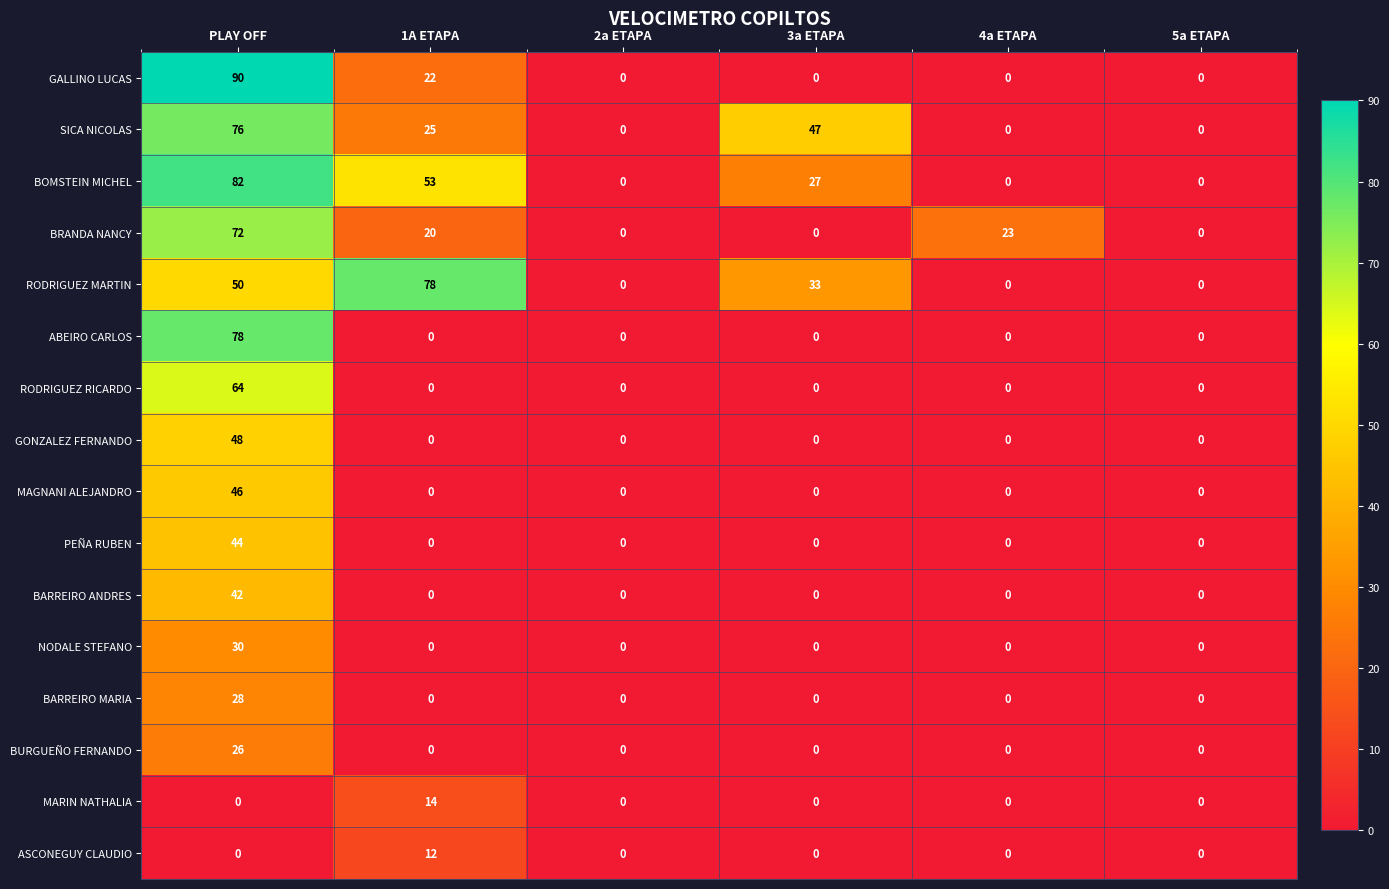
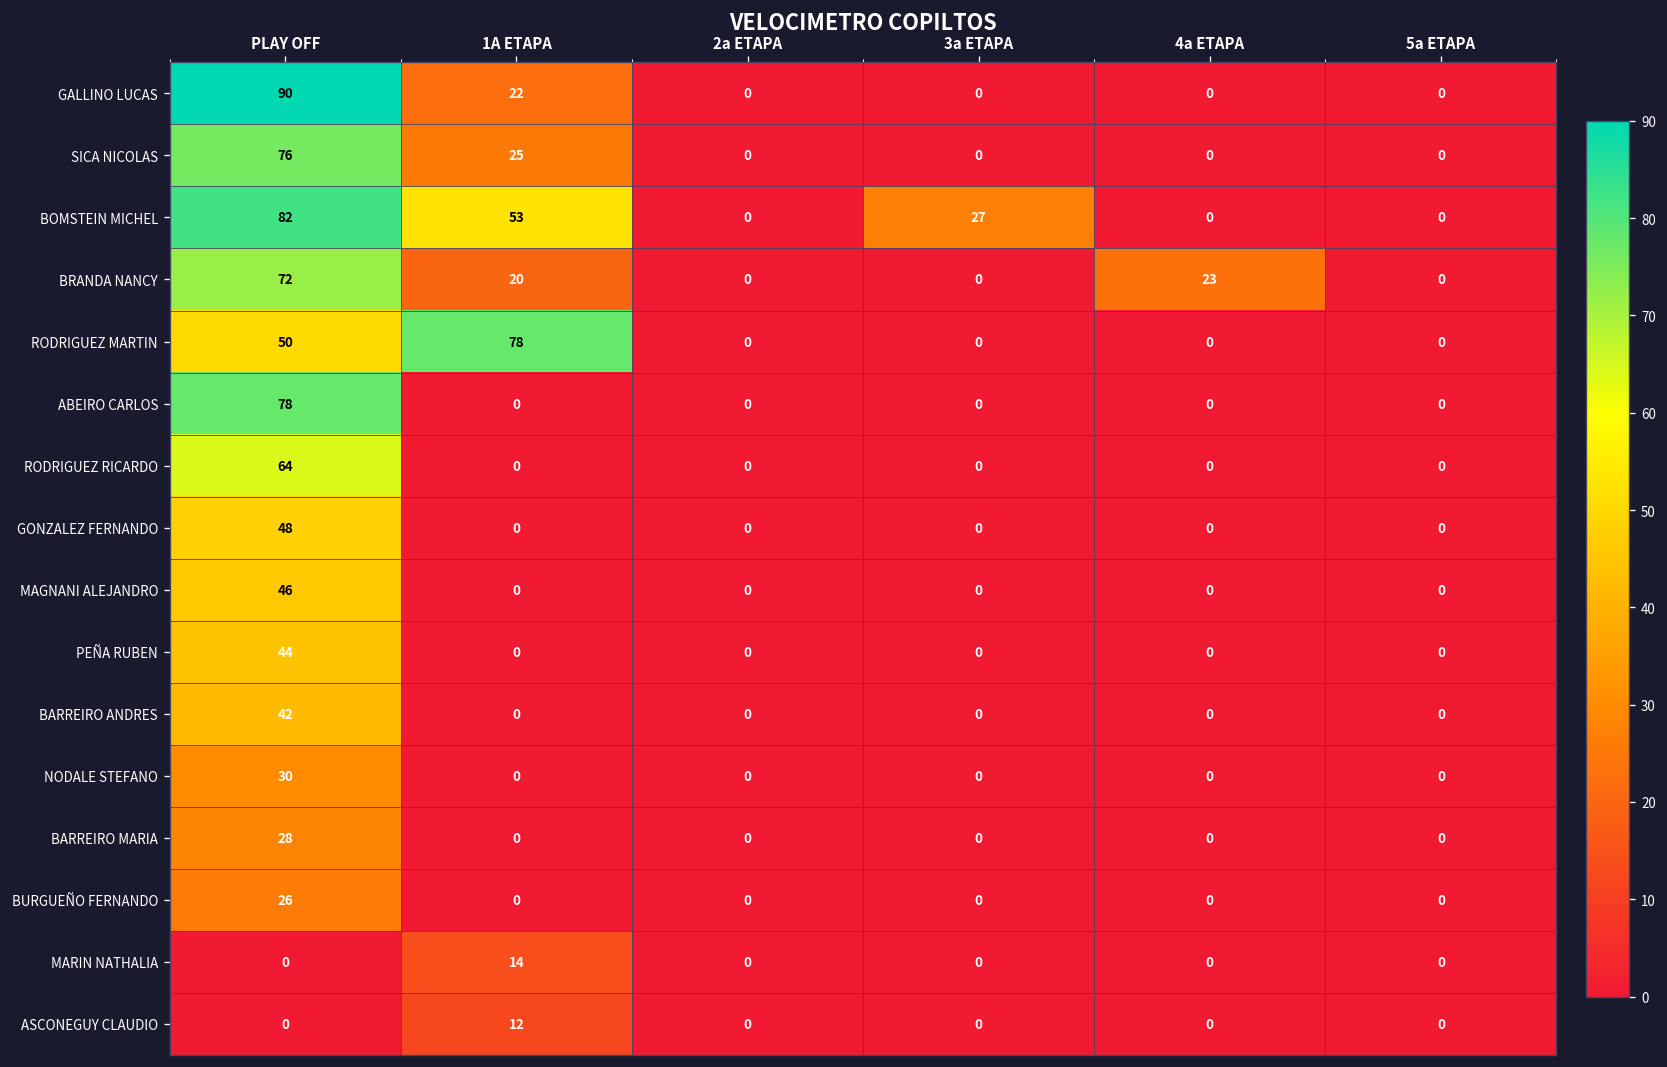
SICA NICOLAS, 3a ETAPA: 47 -> 0
RODRIGUEZ MARTIN, 3a ETAPA: 33 -> 0
